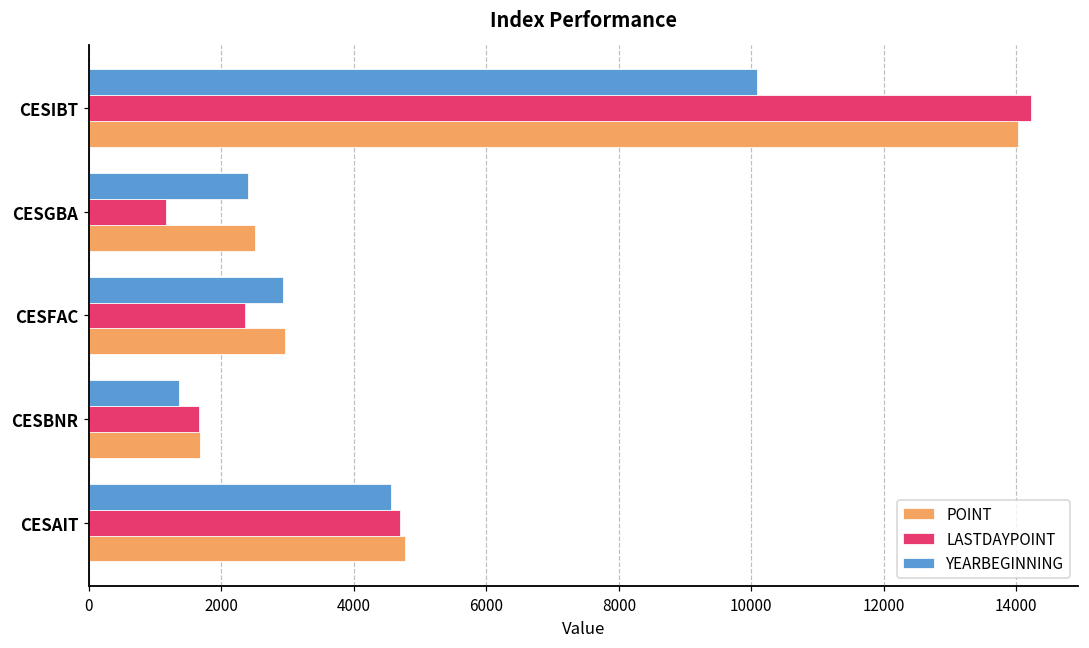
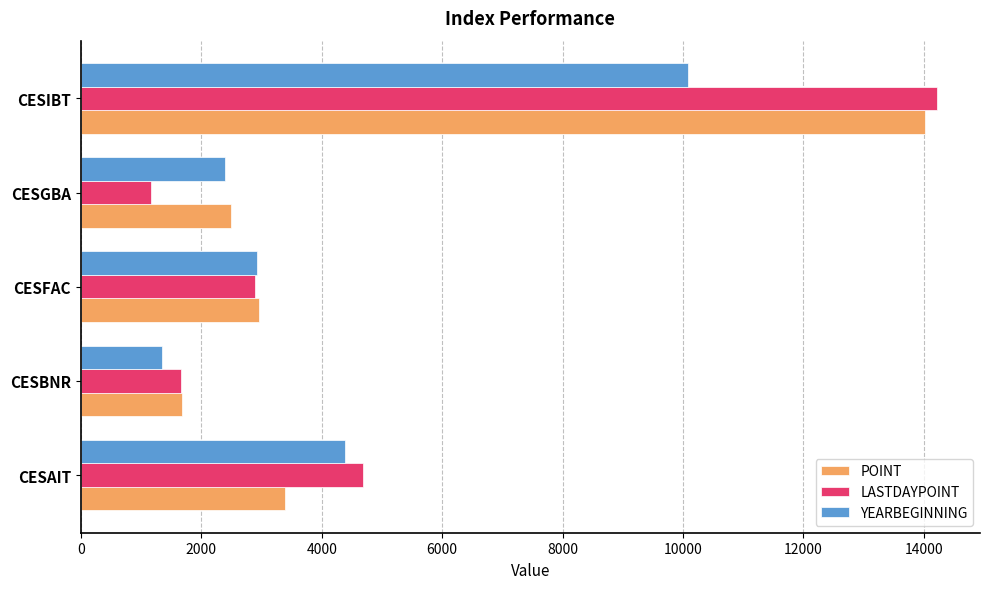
LASTDAYPOINT, CESFAC: 2400 -> 2900
YEARBEGINNING, CESAIT: 4600 -> 4400
POINT, CESAIT: 4800 -> 3400
